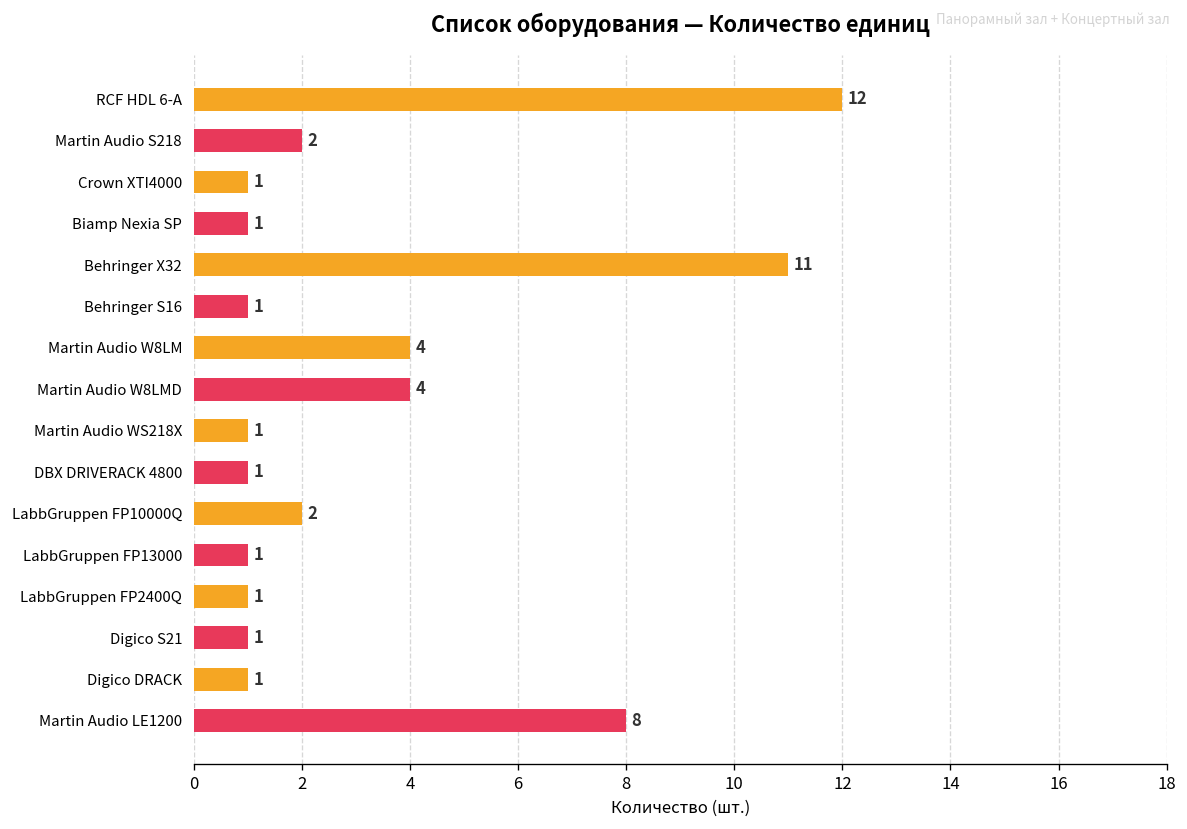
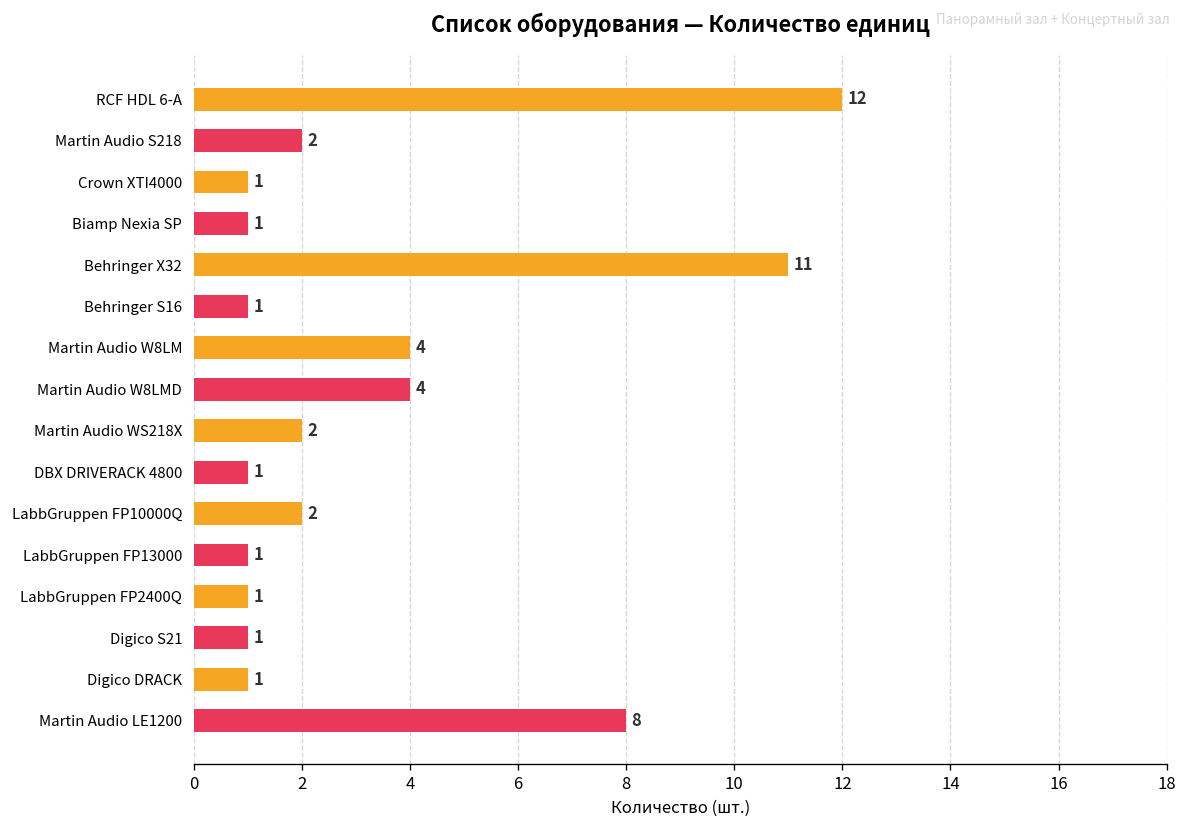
Martin Audio WS218X: 1 -> 2
